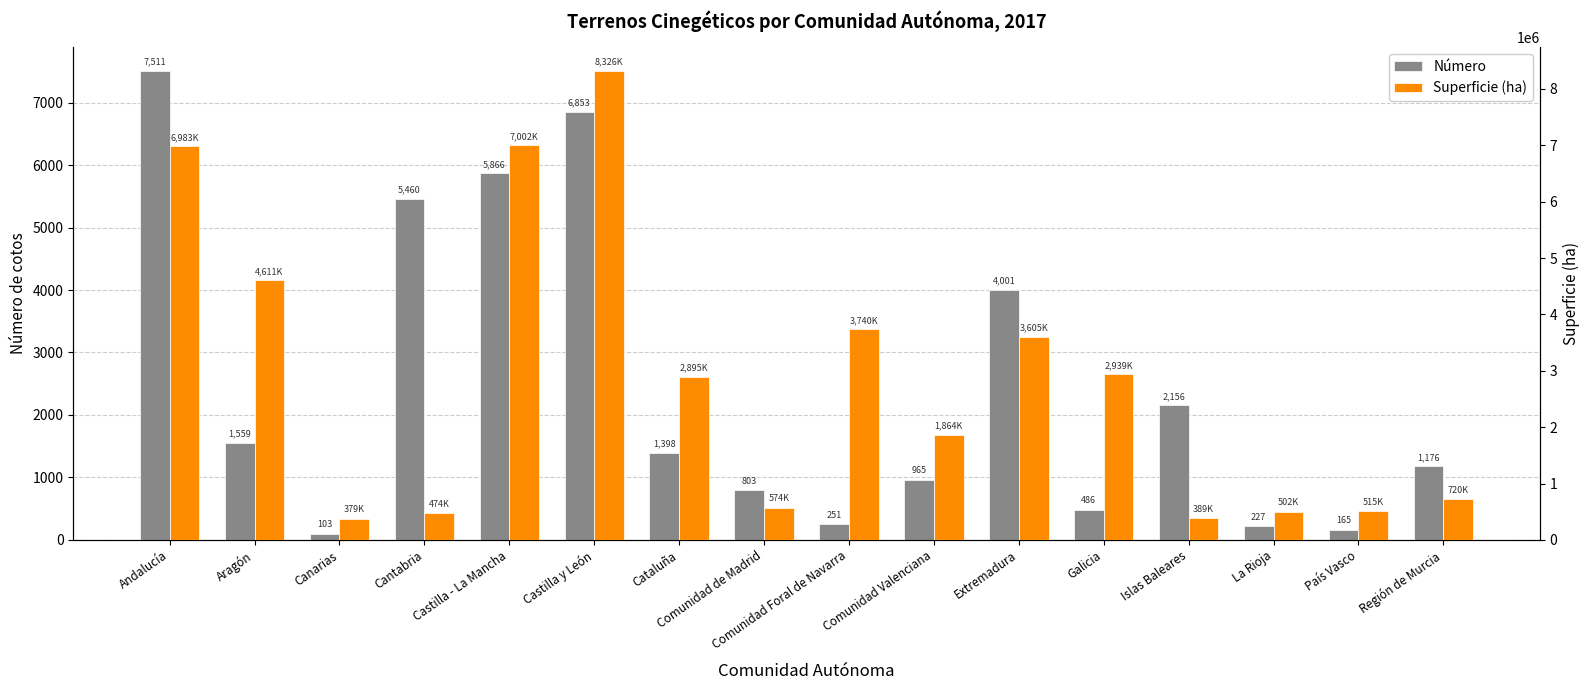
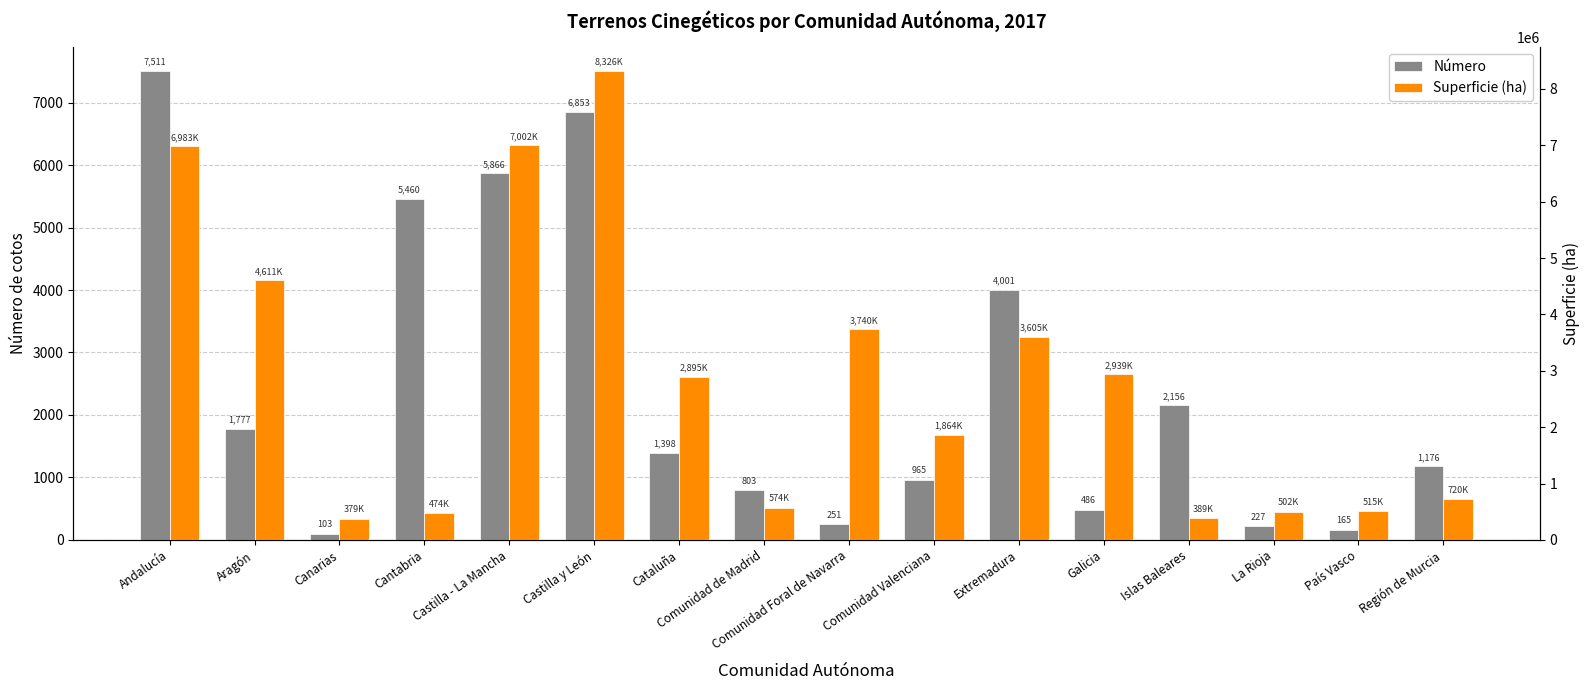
Número, Aragón: 1,559 -> 1,777
